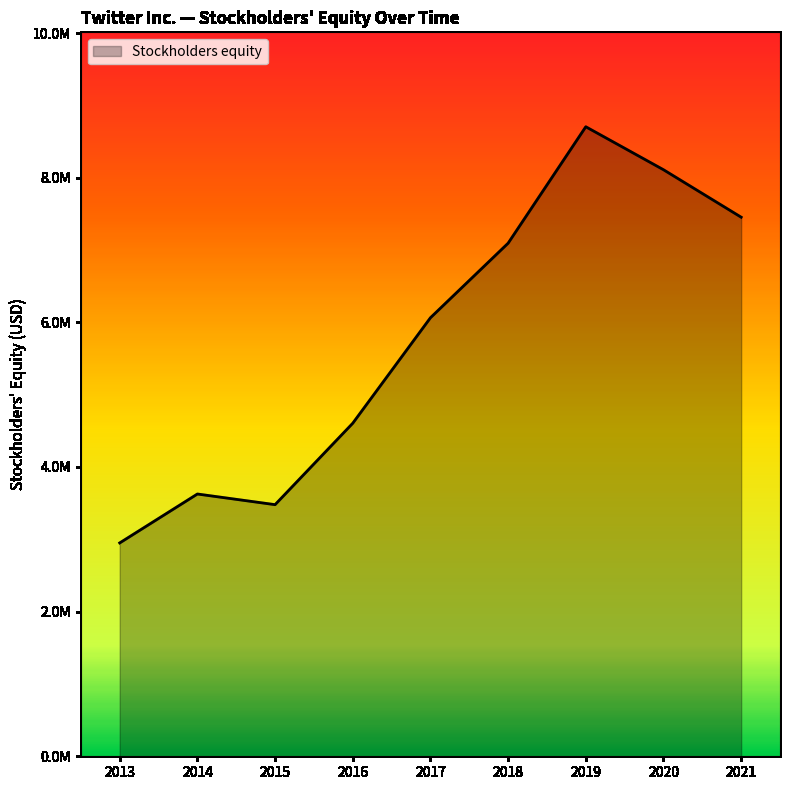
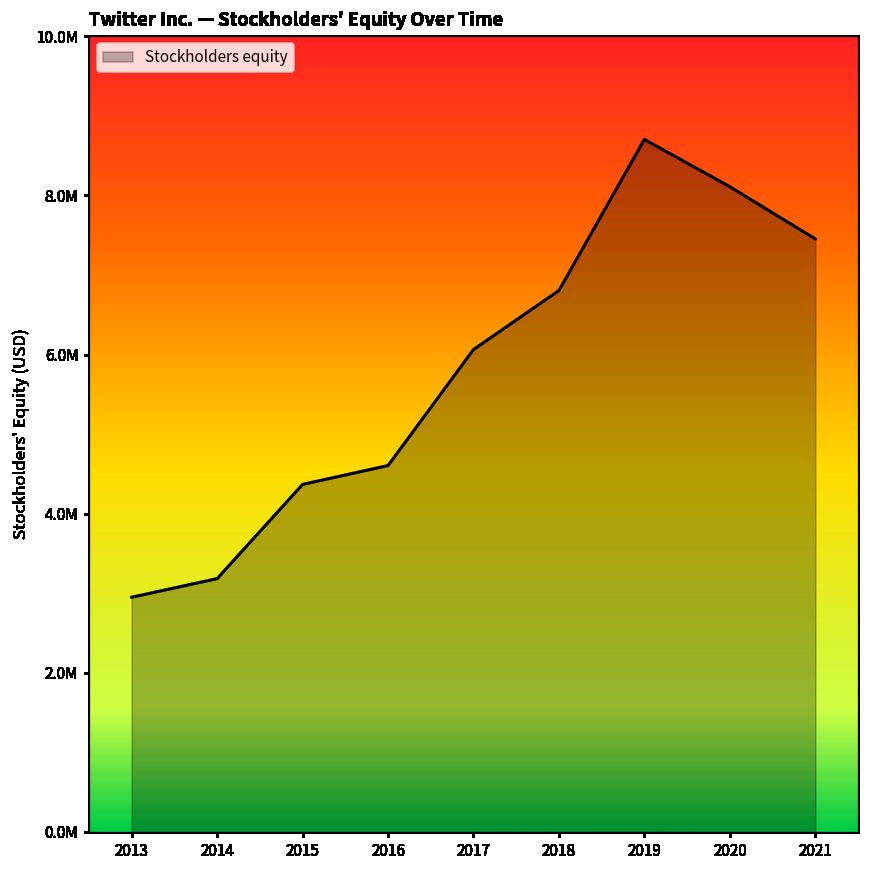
2014: 3600000 -> 3200000
2015: 3500000 -> 4400000
2018: 7100000 -> 6800000
